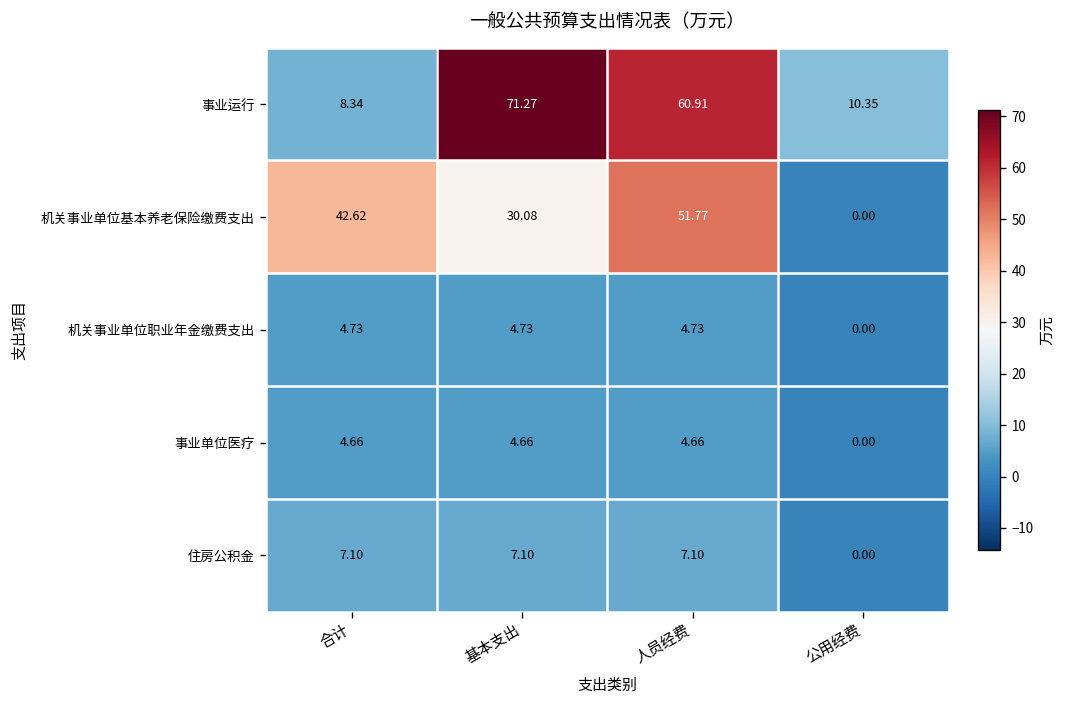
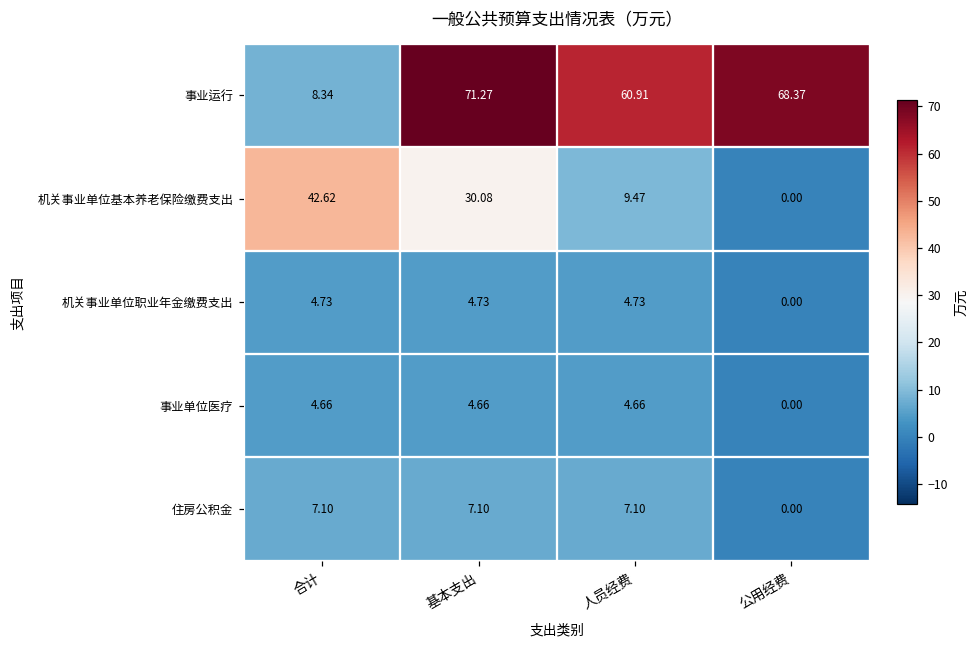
事业运行, 公用经费: 10.35 -> 68.37
机关事业单位基本养老保险缴费支出, 人员经费: 51.77 -> 9.47
